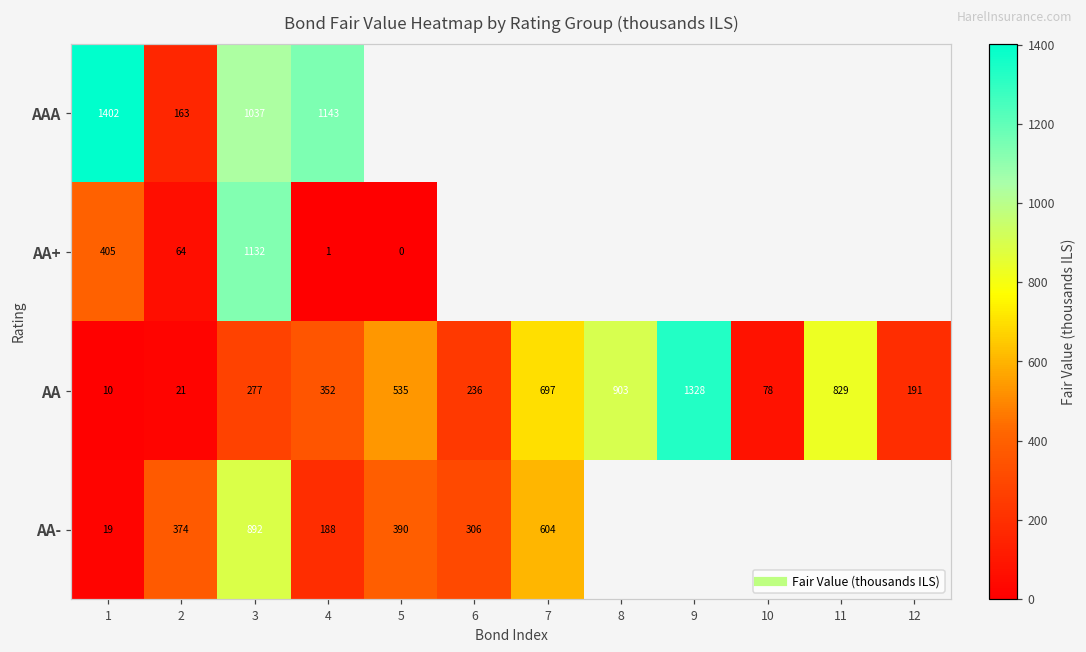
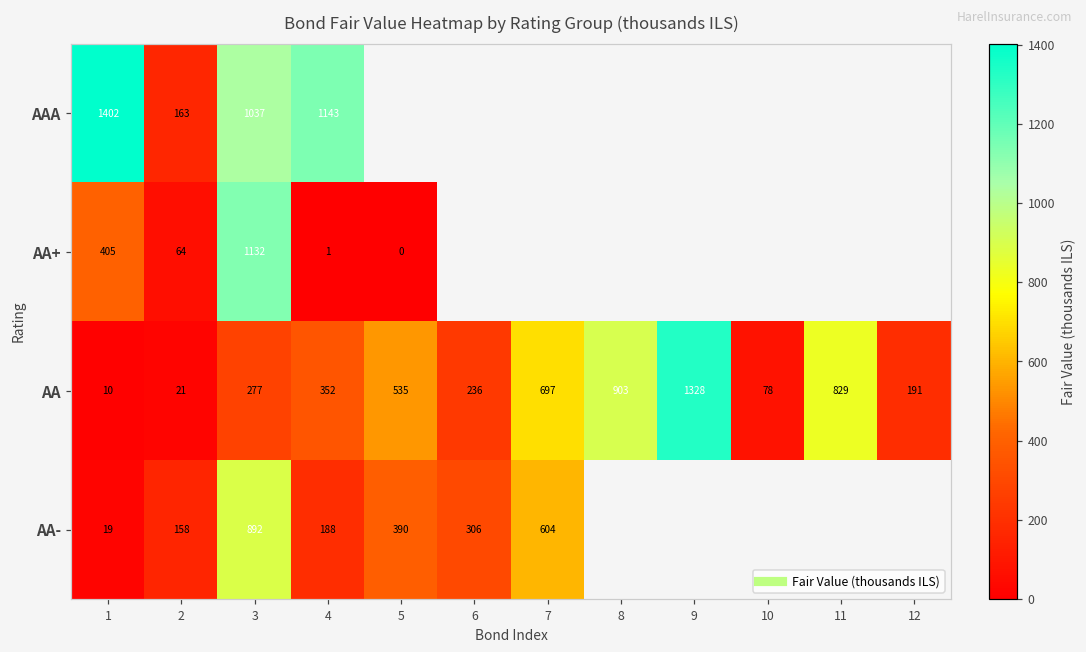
AA-, 2: 374 -> 158
